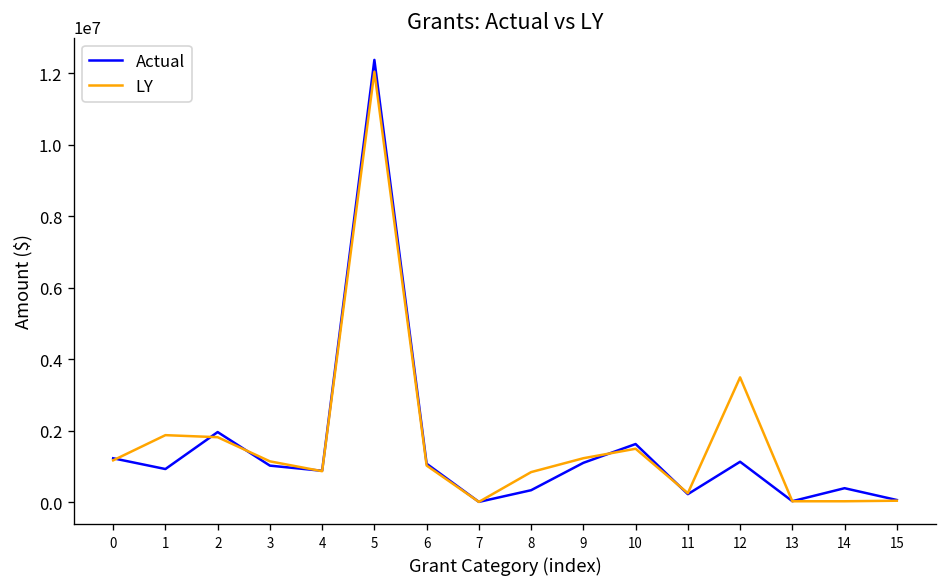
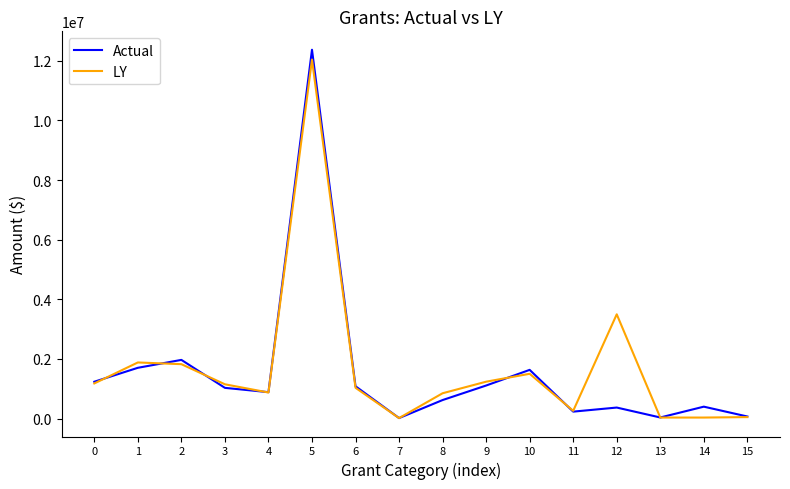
Actual, 1: 900000 -> 1700000
Actual, 8: 300000 -> 600000
Actual, 12: 1100000 -> 400000
